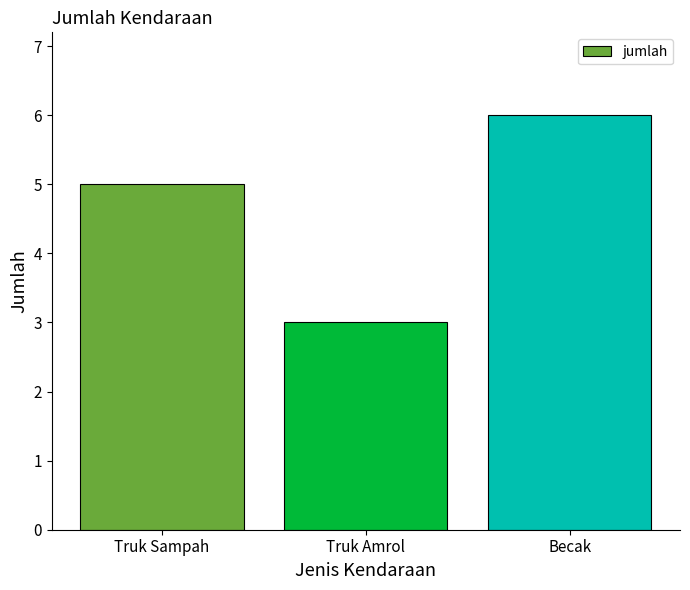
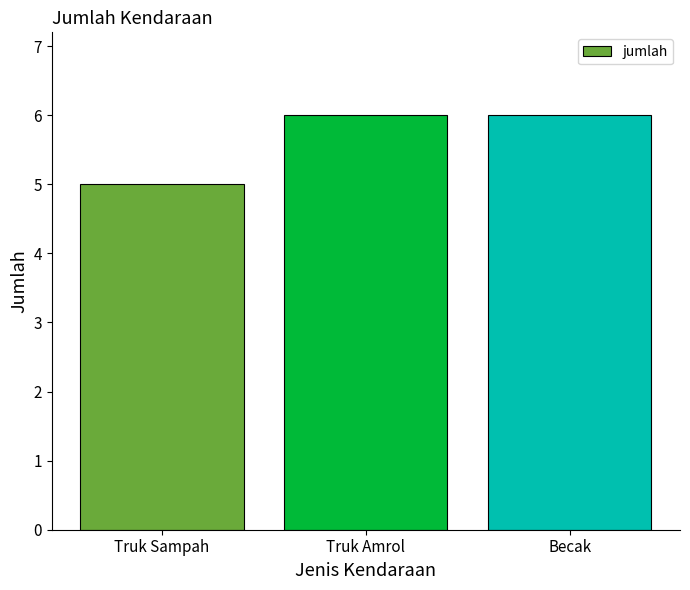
Truk Amrol: 3 -> 6
